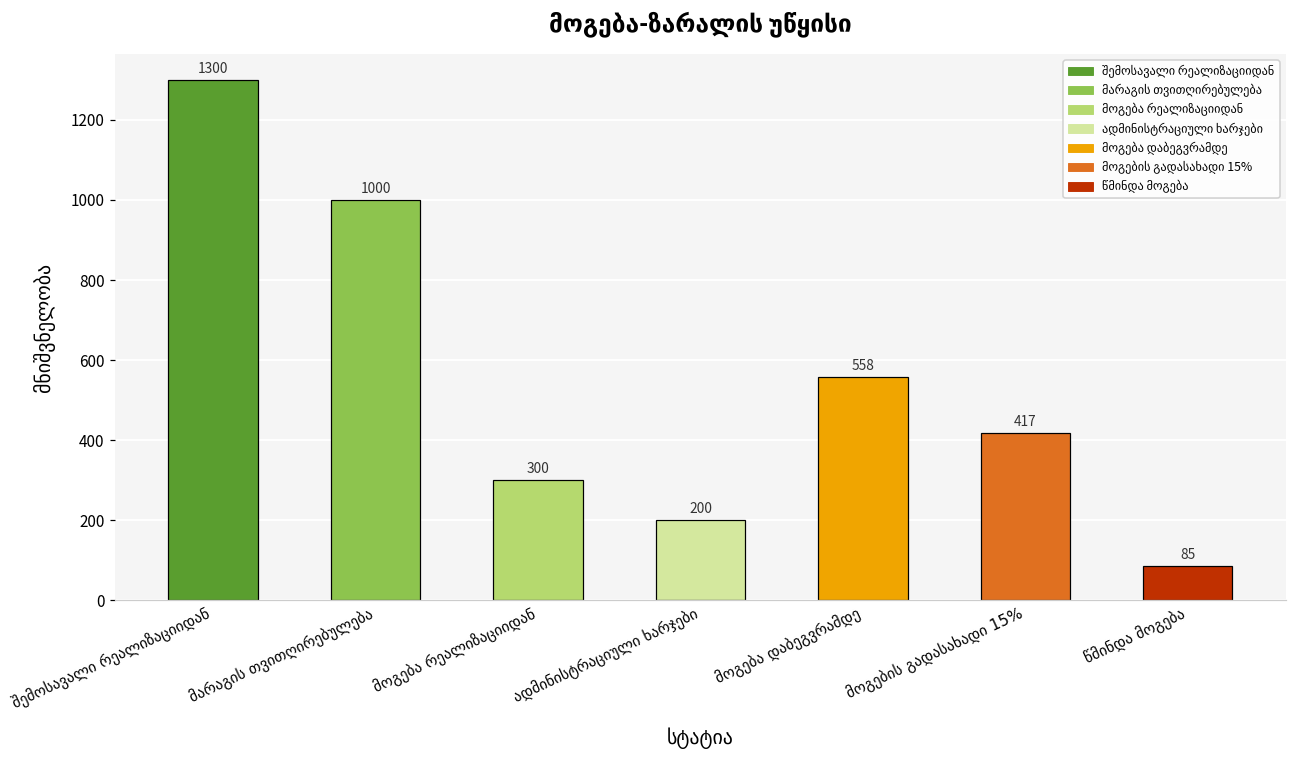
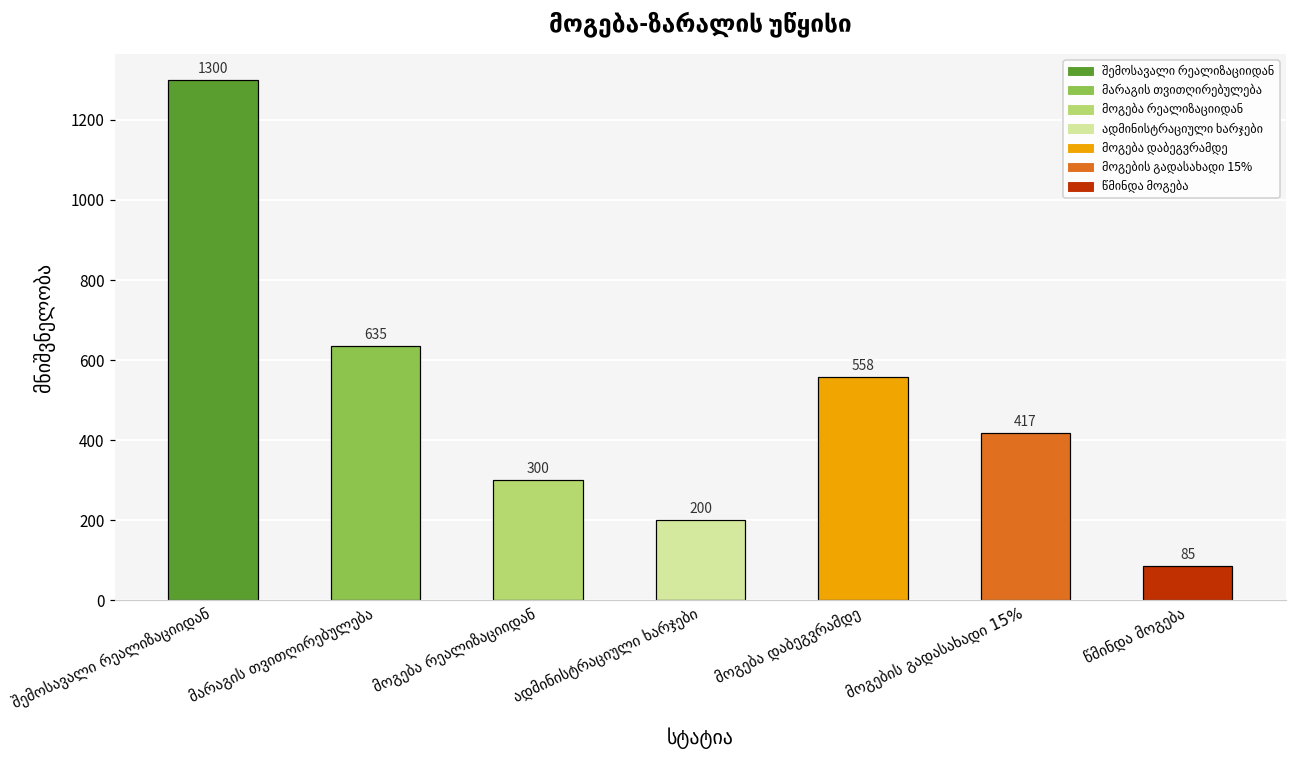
მარაგის თვითღირებულება: 1000 -> 635
